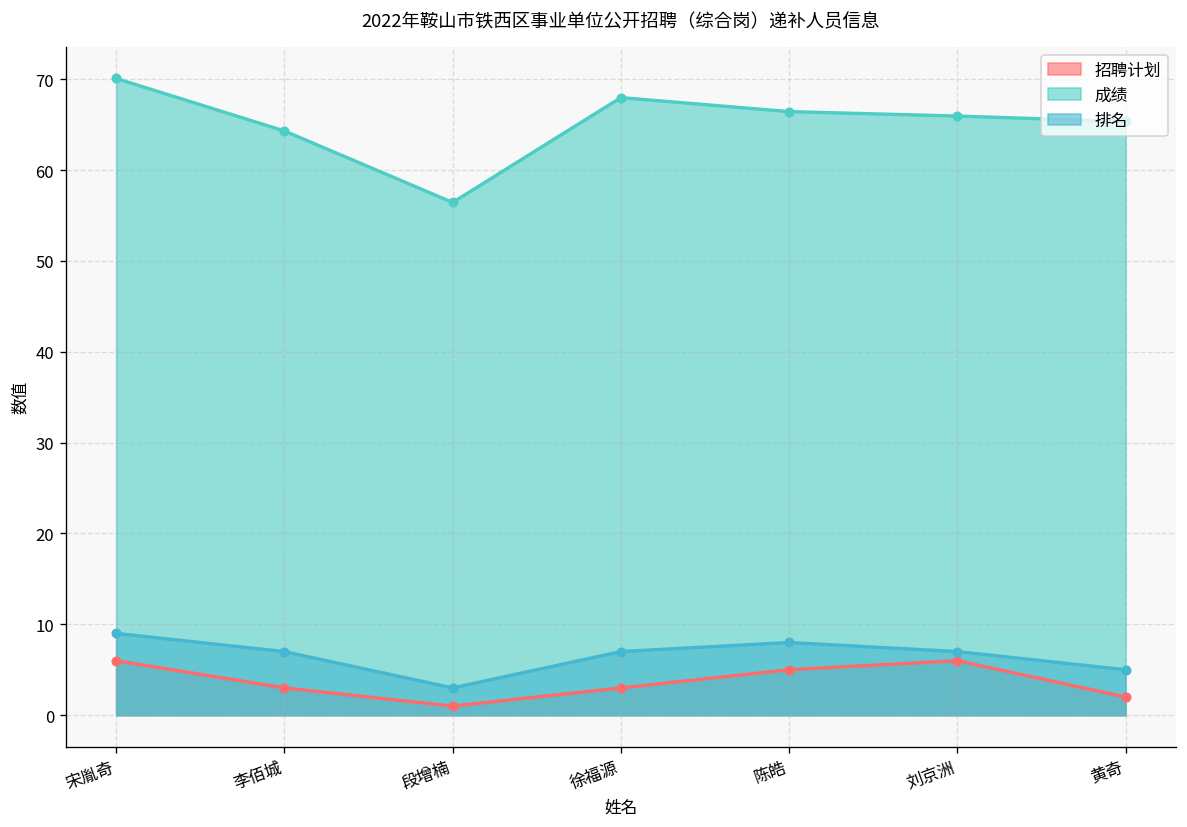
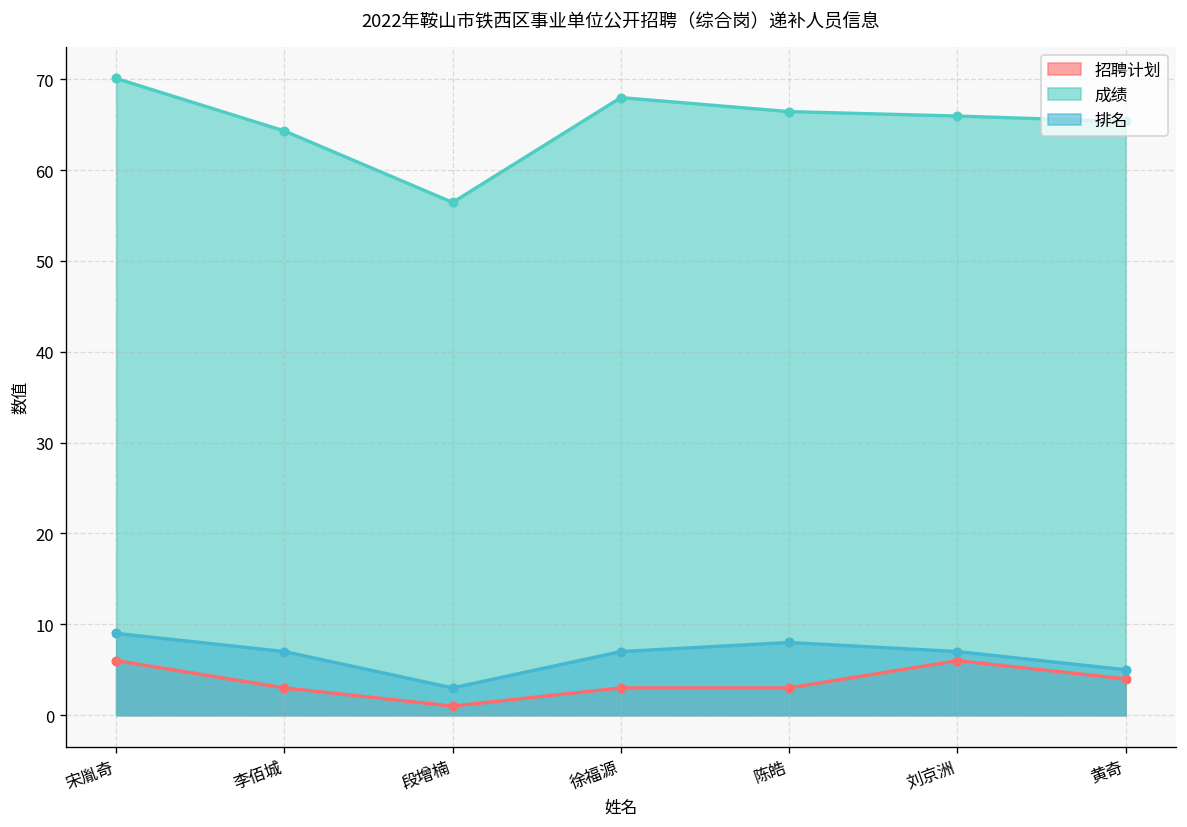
招聘计划, 陈皓: 5 -> 3
招聘计划, 黄奇: 2 -> 4
